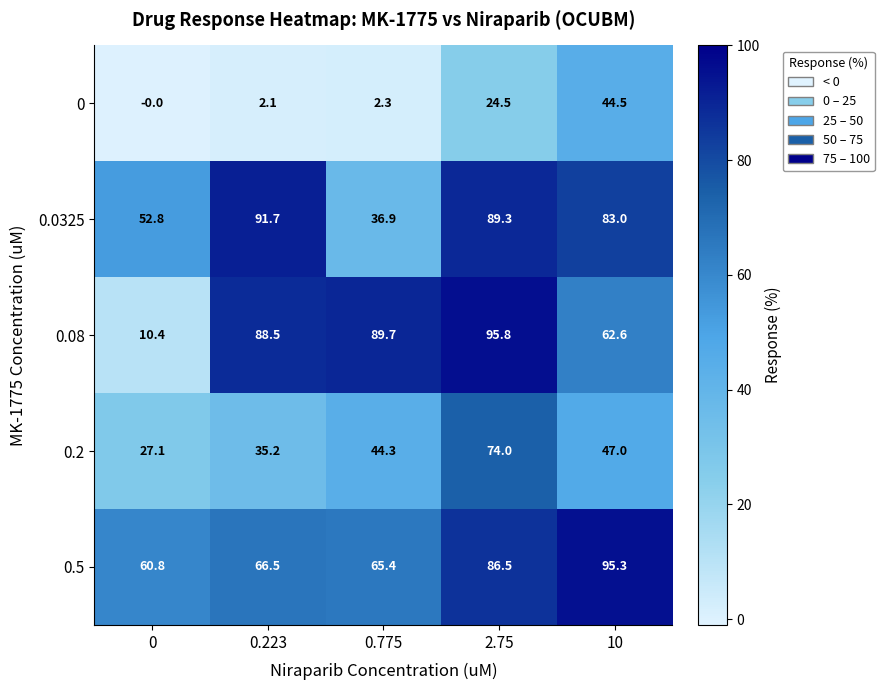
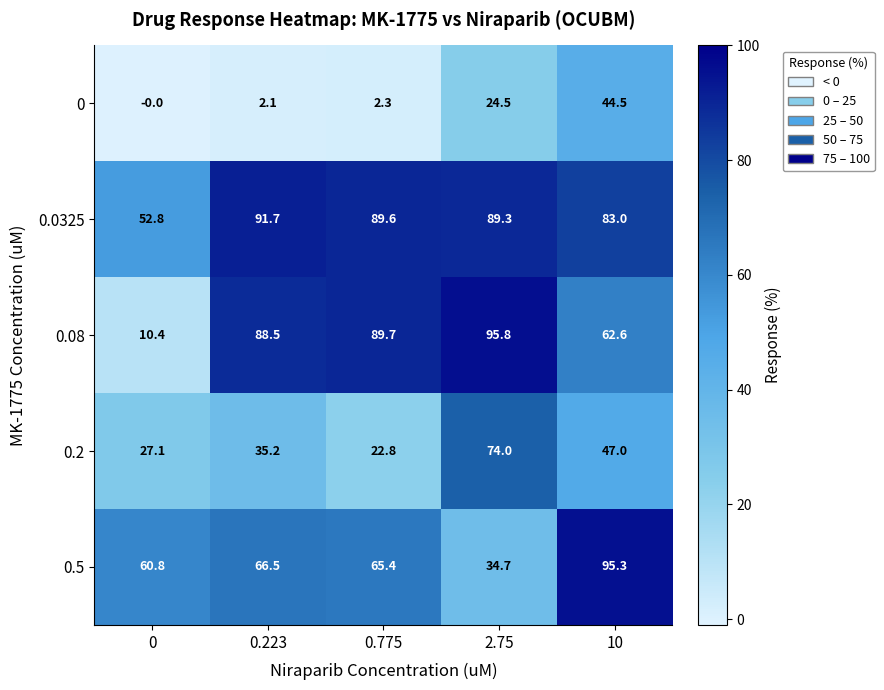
0.0325, 0.775: 36.9 -> 89.6
0.2, 0.775: 44.3 -> 22.8
0.5, 2.75: 86.5 -> 34.7
